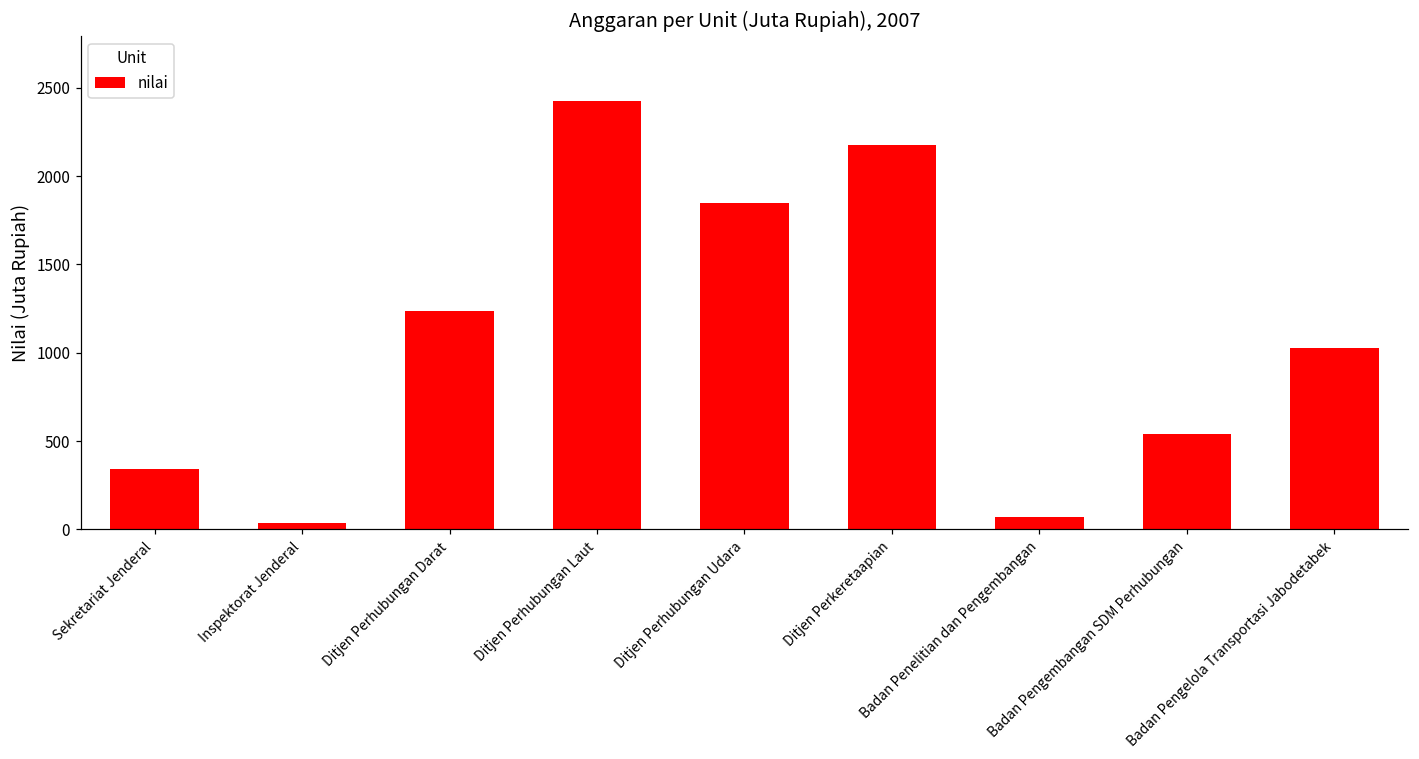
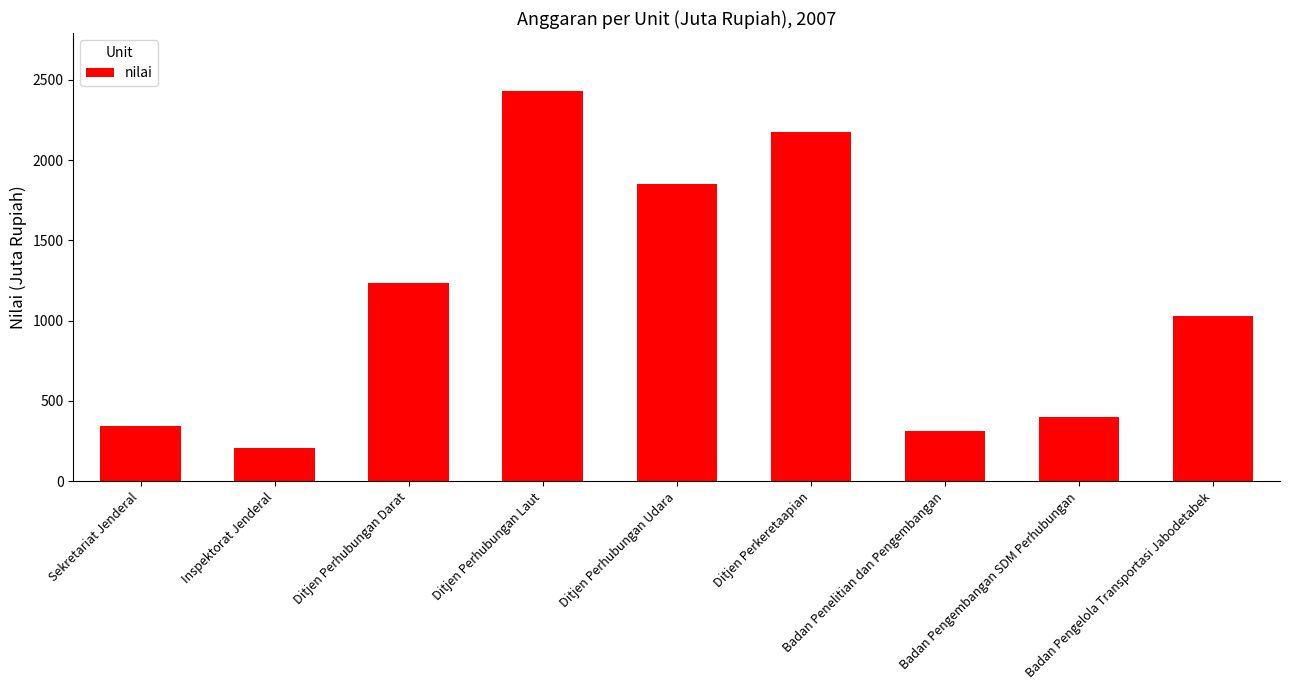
Inspektorat Jenderal: 30 -> 210
Badan Penelitian dan Pengembangan: 70 -> 310
Badan Pengembangan SDM Perhubungan: 540 -> 400
